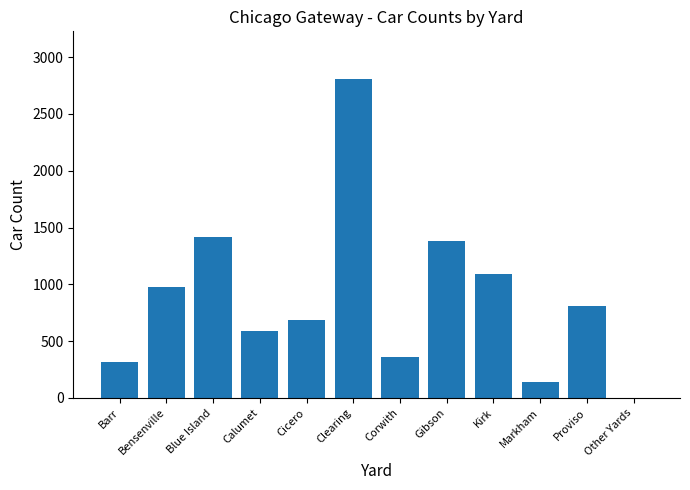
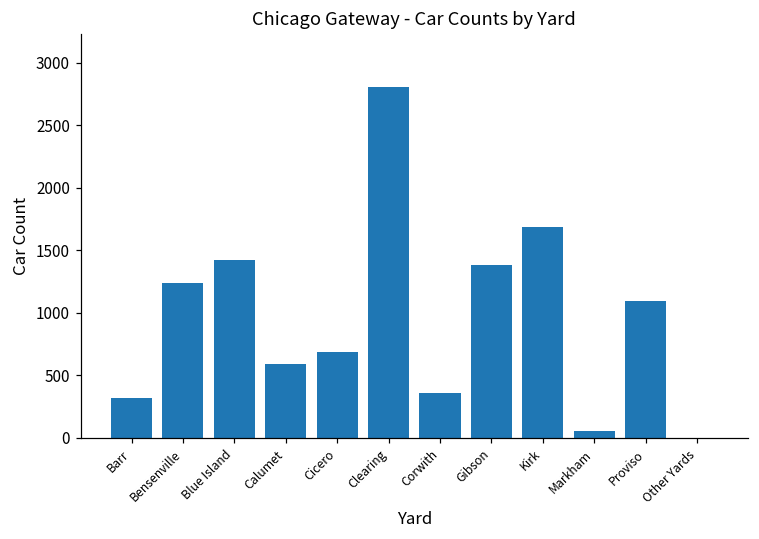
Bensenville: 980 -> 1240
Kirk: 1090 -> 1690
Markham: 140 -> 50
Proviso: 810 -> 1100
